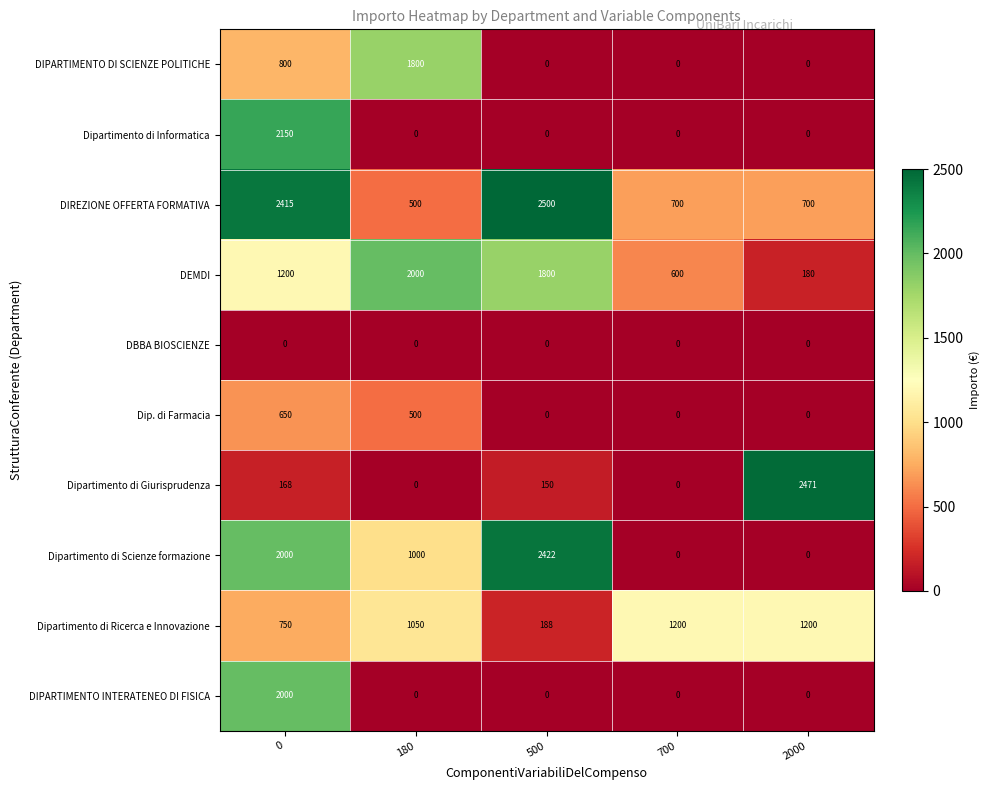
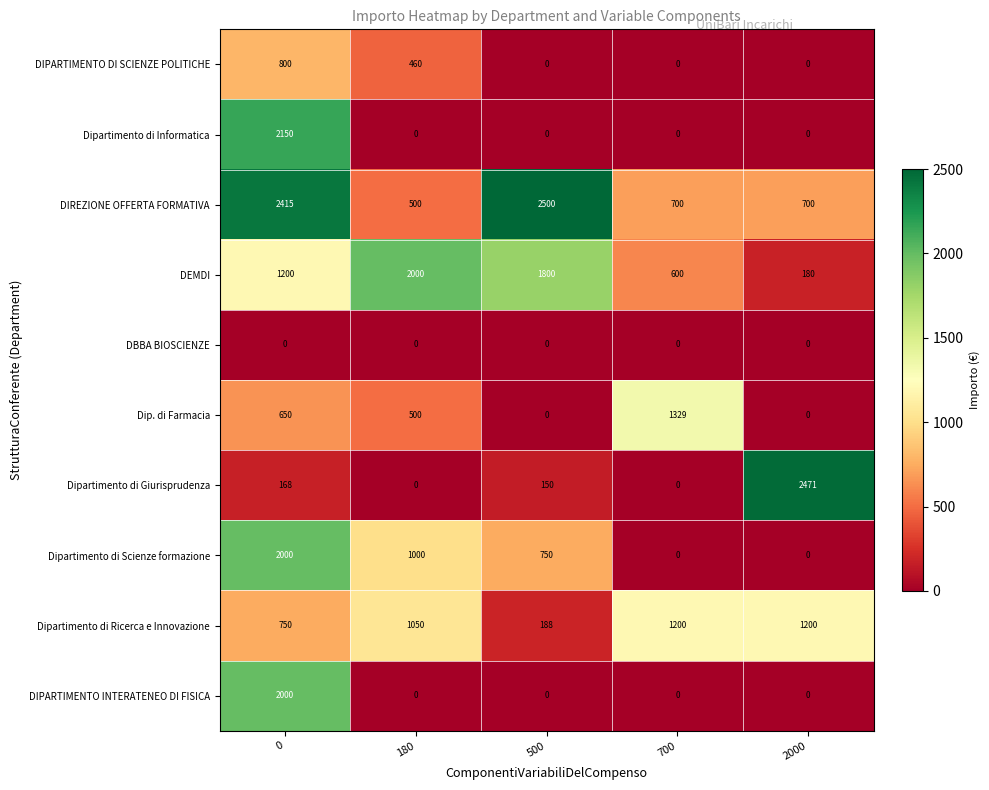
DIPARTIMENTO DI SCIENZE POLITICHE, 180: 1800 -> 460
Dip. di Farmacia, 700: 0 -> 1329
Dipartimento di Scienze formazione, 500: 2422 -> 750
